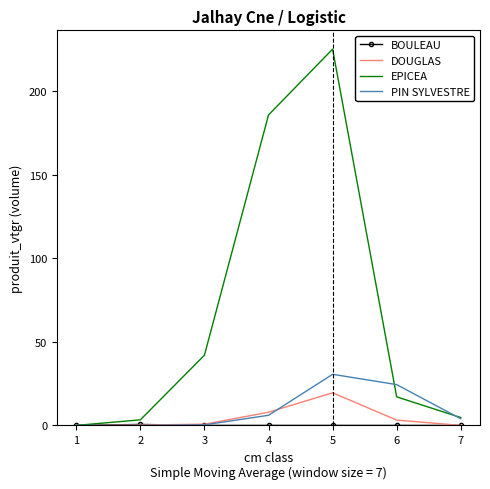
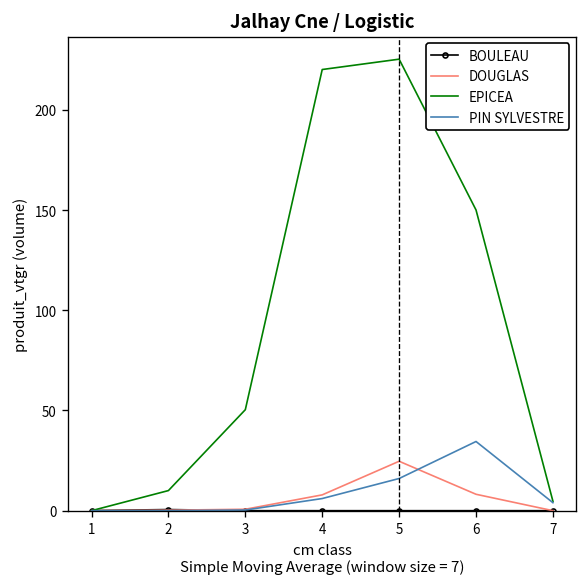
EPICEA, 2: 3 -> 10
EPICEA, 3: 42 -> 50
EPICEA, 4: 186 -> 220
DOUGLAS, 5: 20 -> 25
PIN SYLVESTRE, 5: 31 -> 16
DOUGLAS, 6: 3 -> 8
EPICEA, 6: 17 -> 150
PIN SYLVESTRE, 6: 24 -> 35
